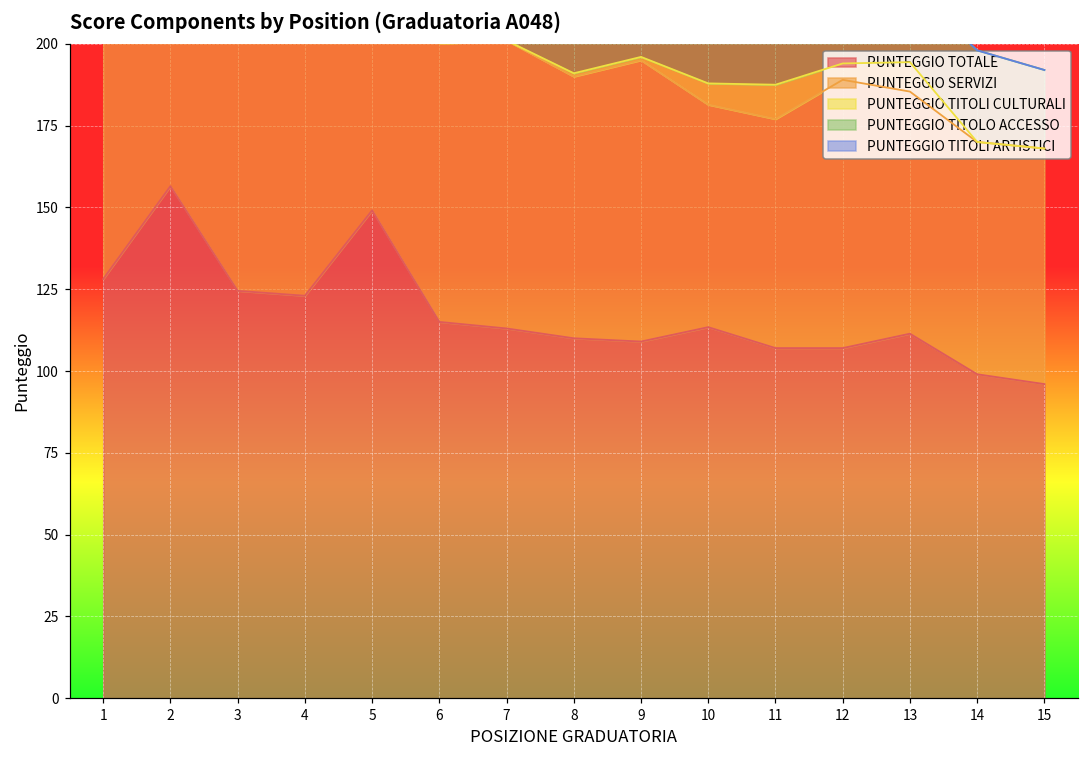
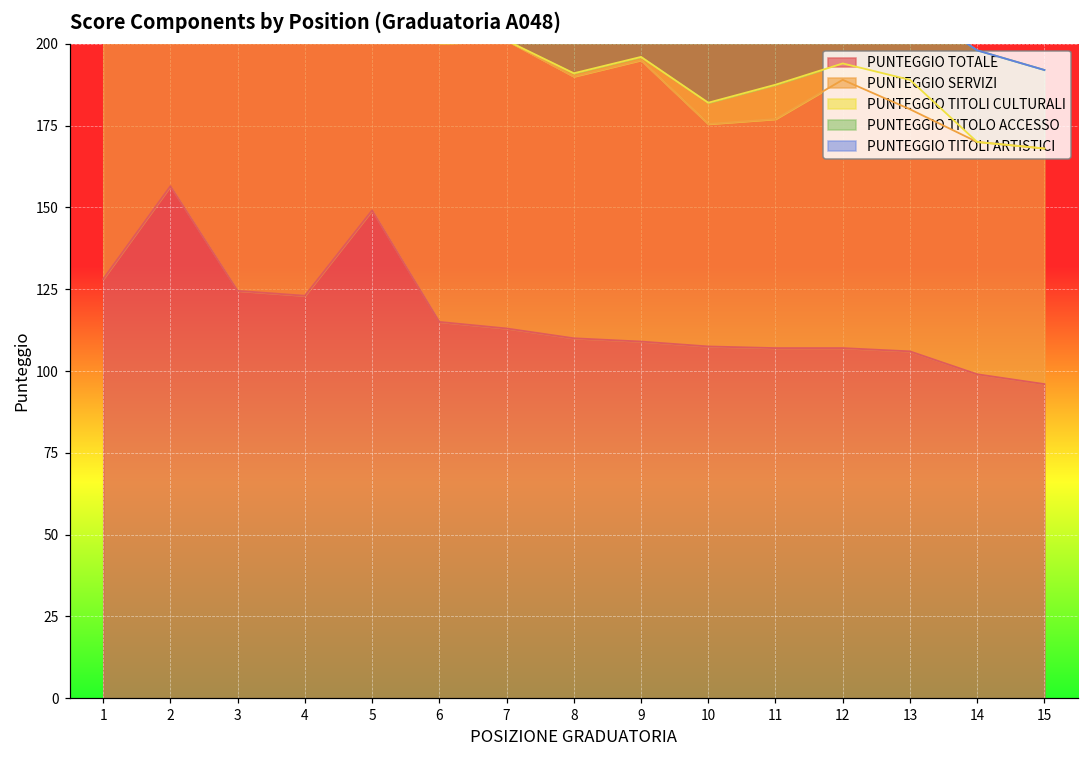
PUNTEGGIO TOTALE, 10: 113 -> 108
PUNTEGGIO TOTALE, 13: 111 -> 106
